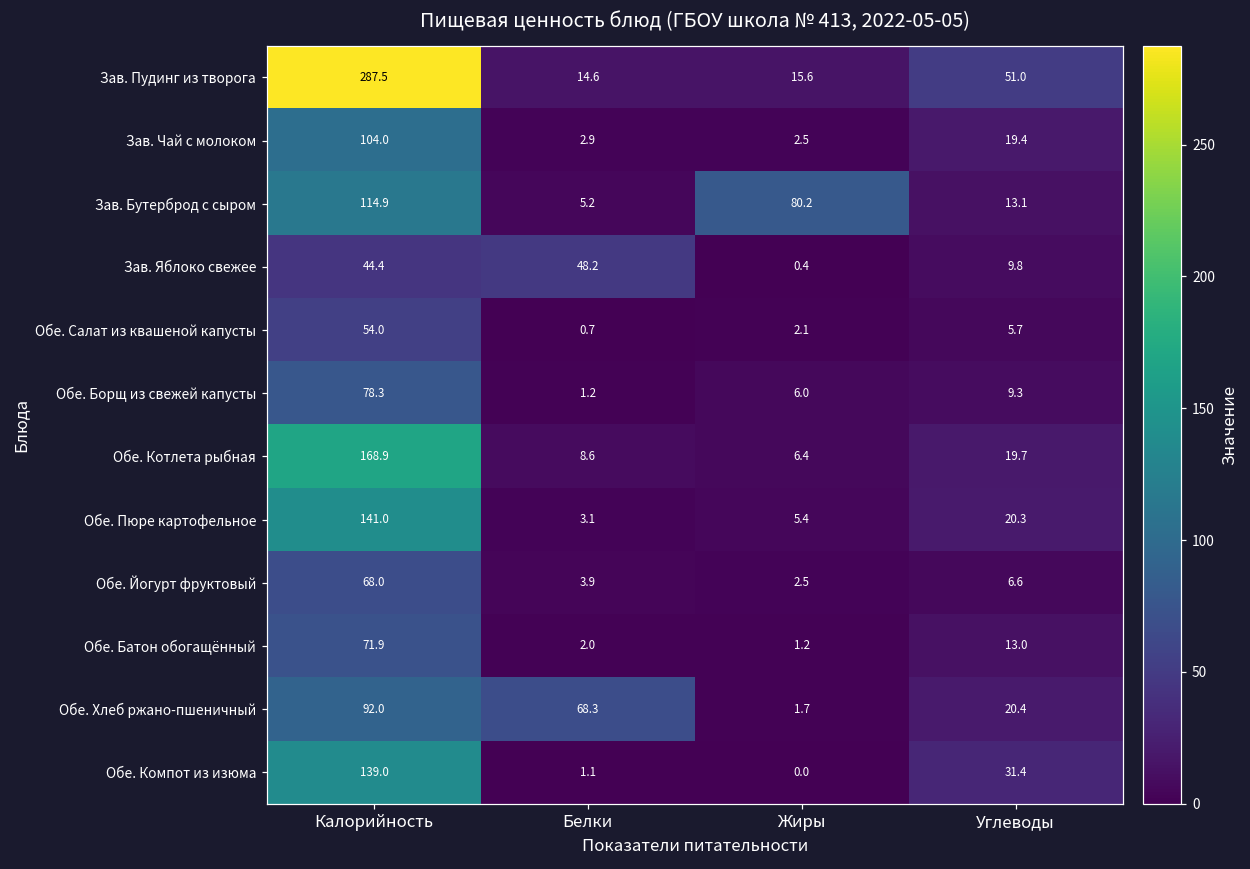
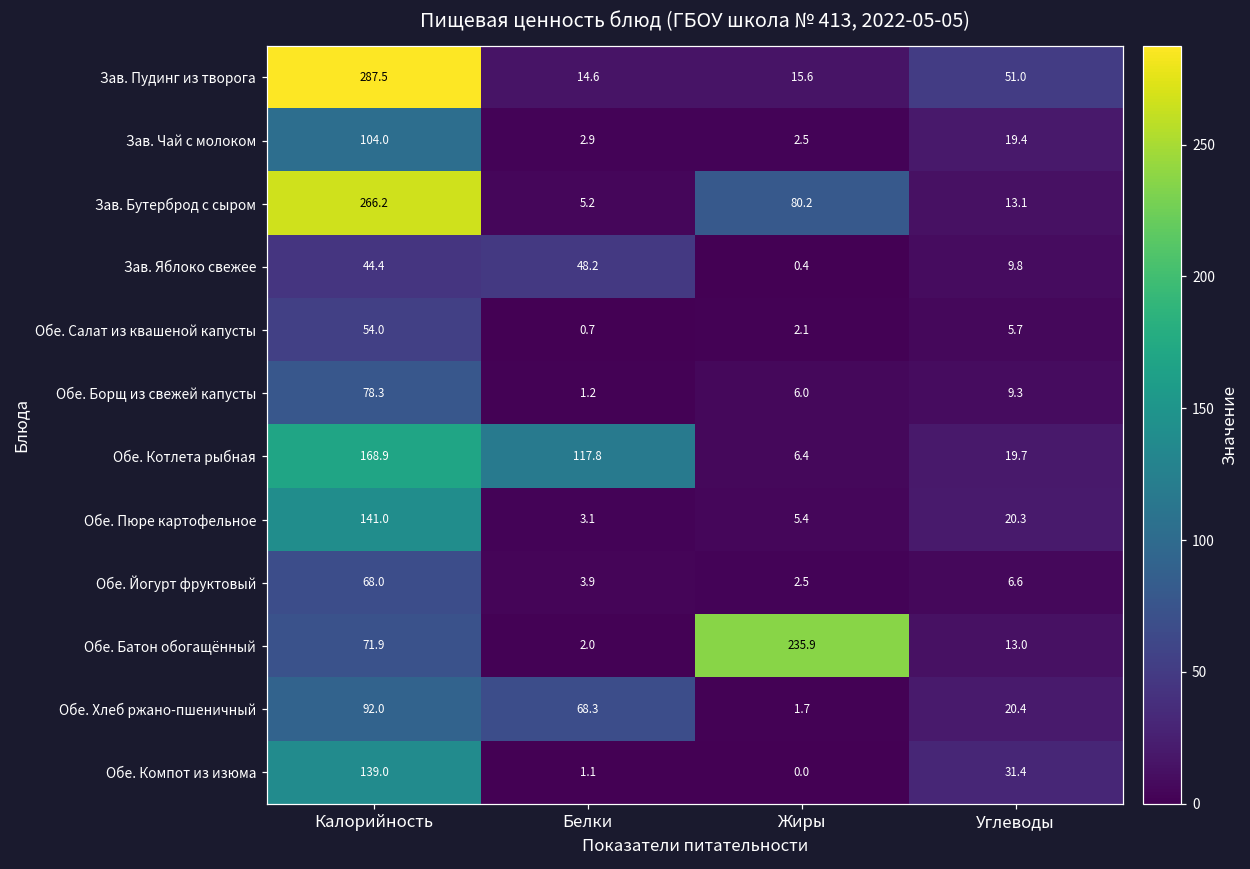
Зав. Бутерброд с сыром, Калорийность: 114.9 -> 266.2
Обе. Котлета рыбная, Белки: 8.6 -> 117.8
Обе. Батон обогащённый, Жиры: 1.2 -> 235.9
